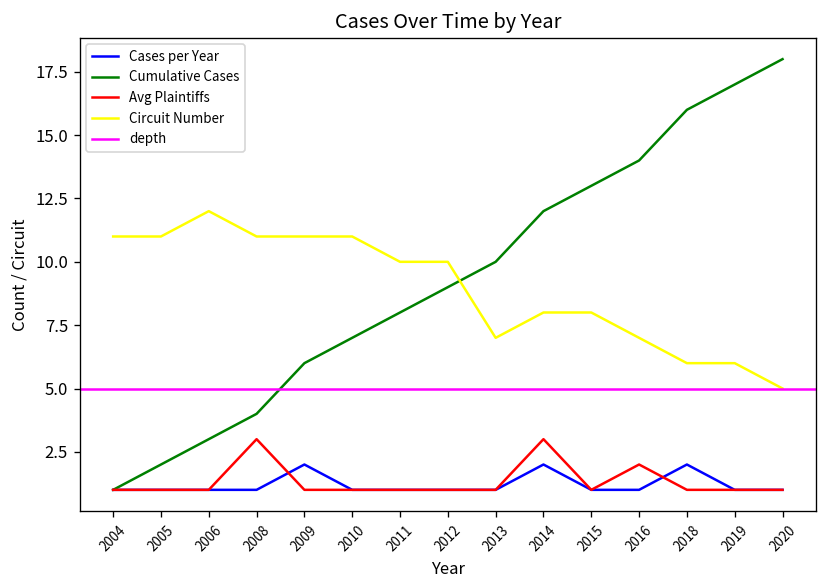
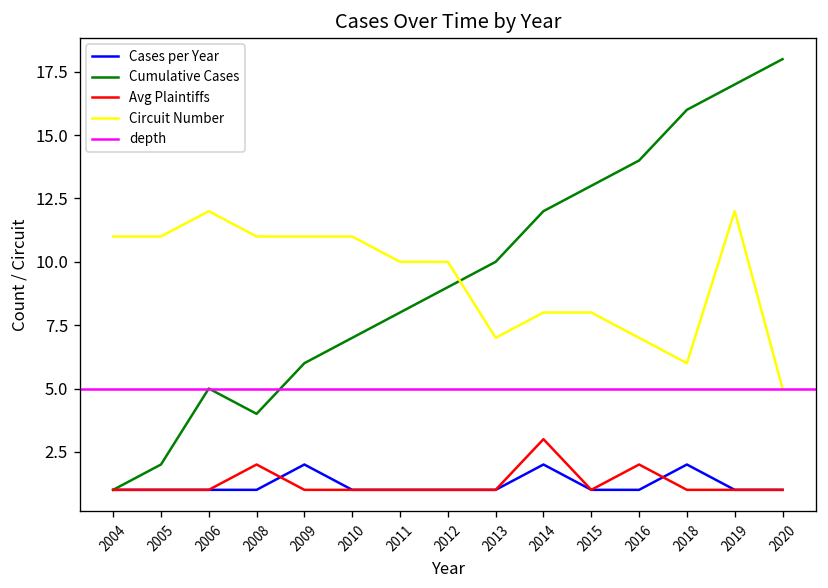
Cumulative Cases, 2006: 3 -> 5
Avg Plaintiffs, 2008: 3 -> 2
Circuit Number, 2019: 6 -> 12
